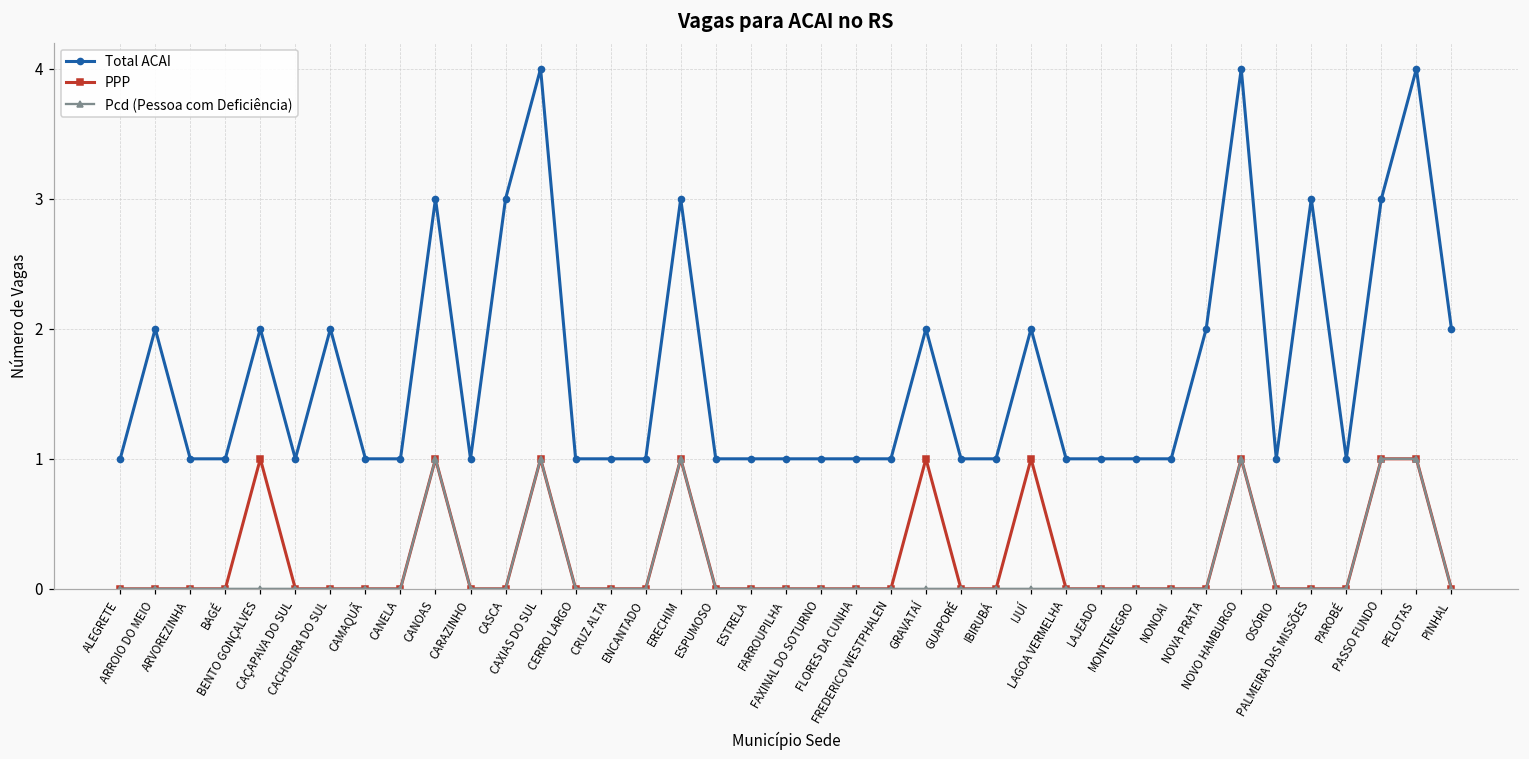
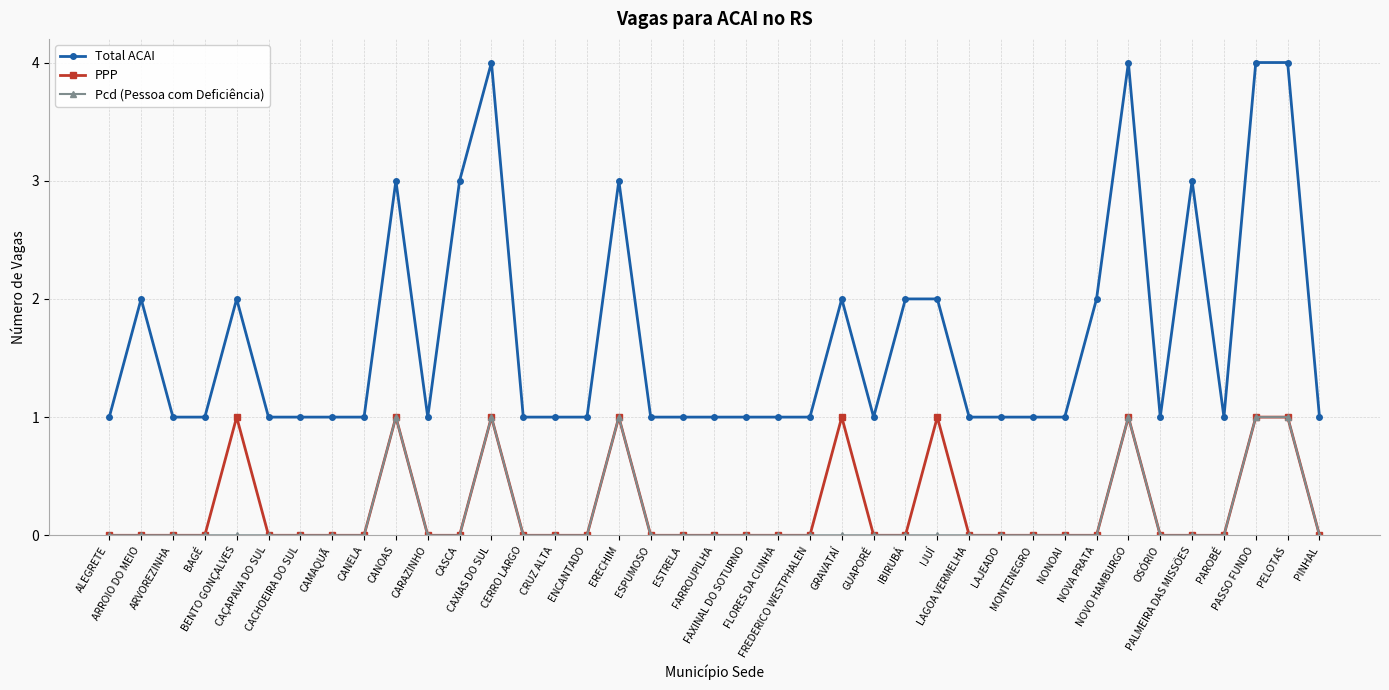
Total ACAI, CACHOEIRA DO SUL: 2 -> 1
Total ACAI, IBIRUBÁ: 1 -> 2
Total ACAI, PASSO FUNDO: 3 -> 4
Total ACAI, PINHAL: 2 -> 1
